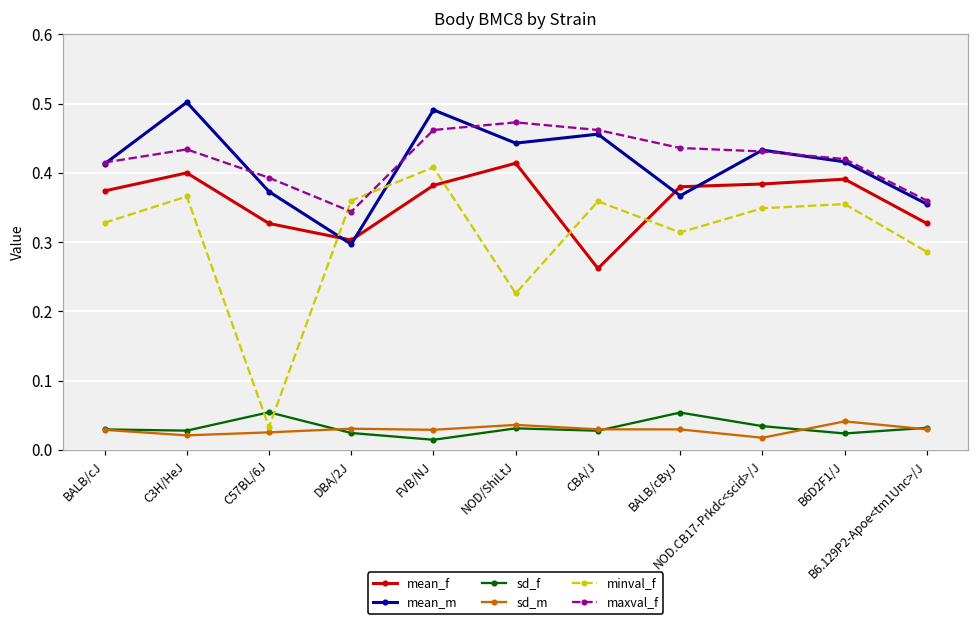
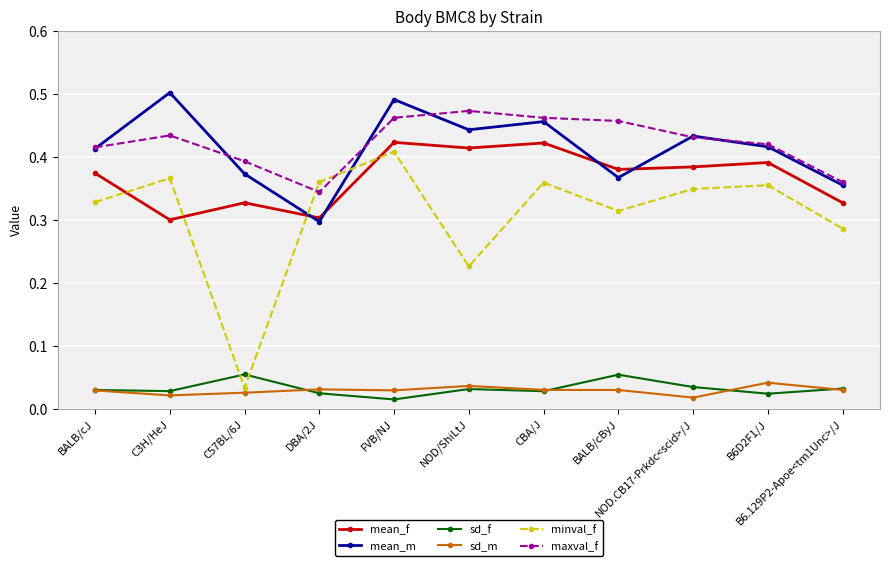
mean_f, C3H/HeJ: 0.4 -> 0.3
mean_f, FVB/NJ: 0.38 -> 0.42
mean_f, CBA/J: 0.26 -> 0.42
maxval_f, BALB/cByJ: 0.44 -> 0.46
